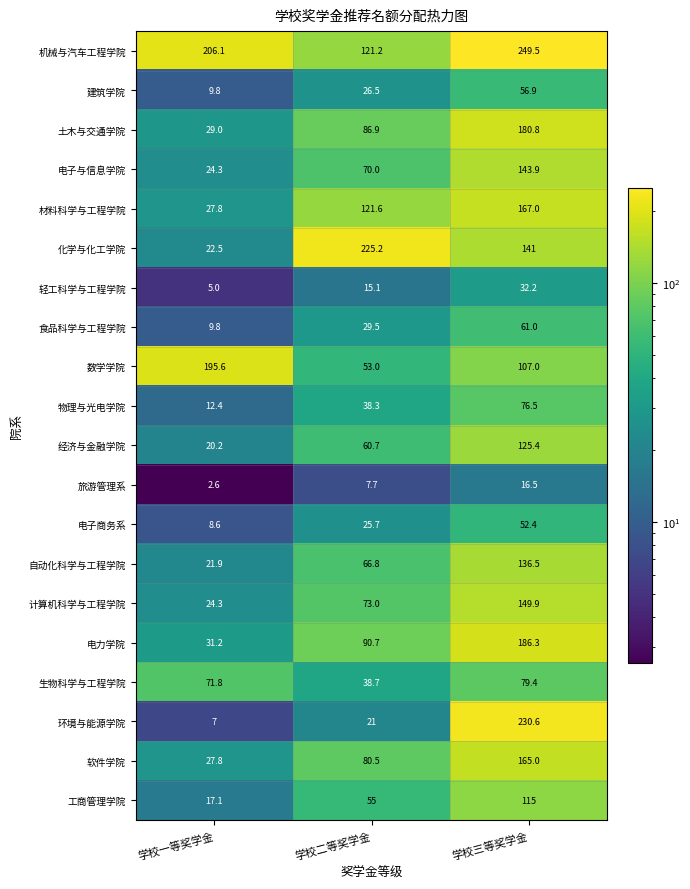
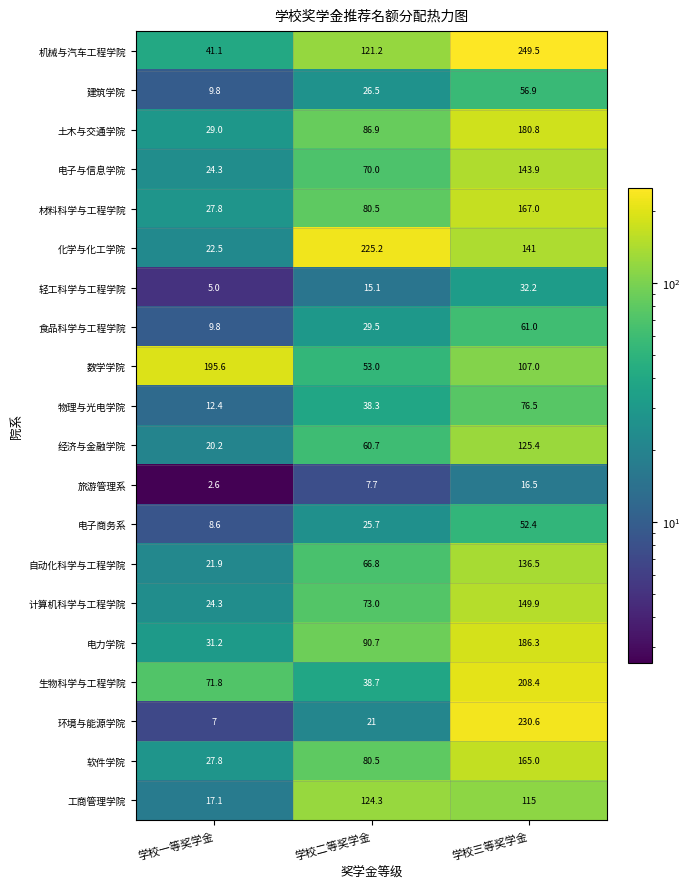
机械与汽车工程学院, 学校一等奖学金: 206.1 -> 41.1
材料科学与工程学院, 学校二等奖学金: 121.6 -> 80.5
生物科学与工程学院, 学校三等奖学金: 79.4 -> 208.4
工商管理学院, 学校二等奖学金: 55 -> 124.3
